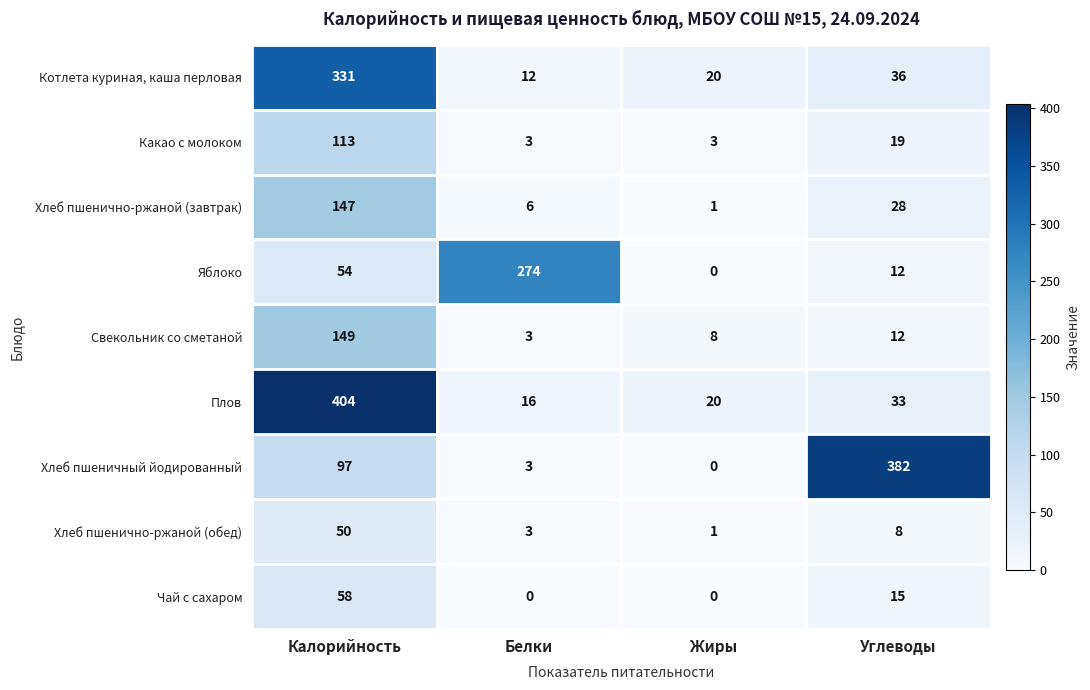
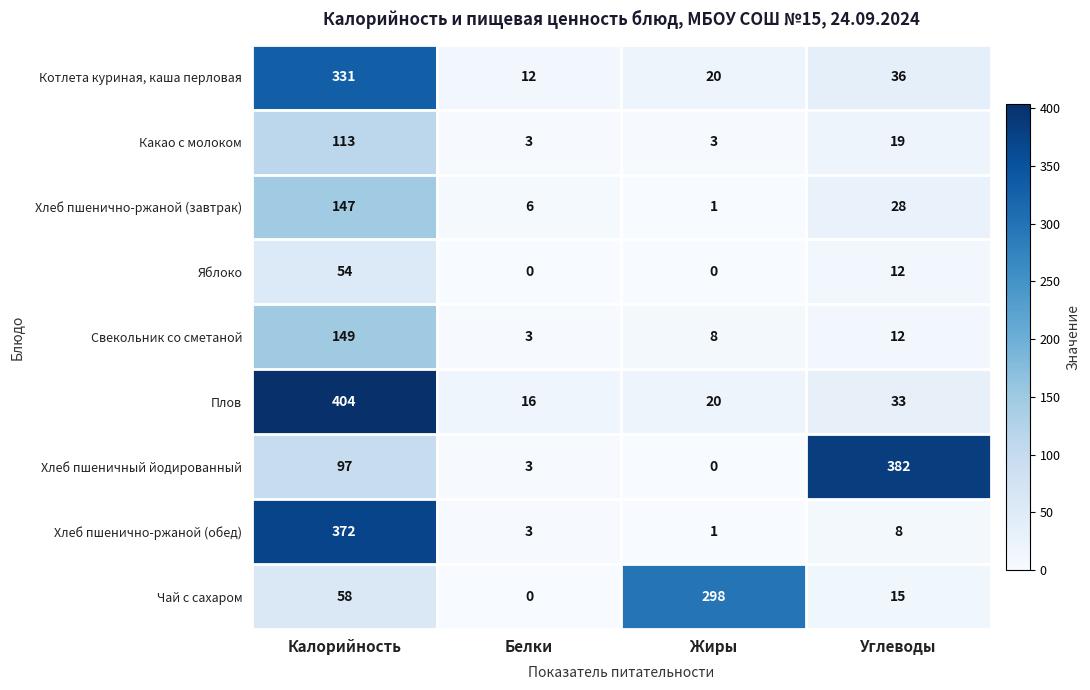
Яблоко, Белки: 274 -> 0
Хлеб пшенично-ржаной (обед), Калорийность: 50 -> 372
Чай с сахаром, Жиры: 0 -> 298
